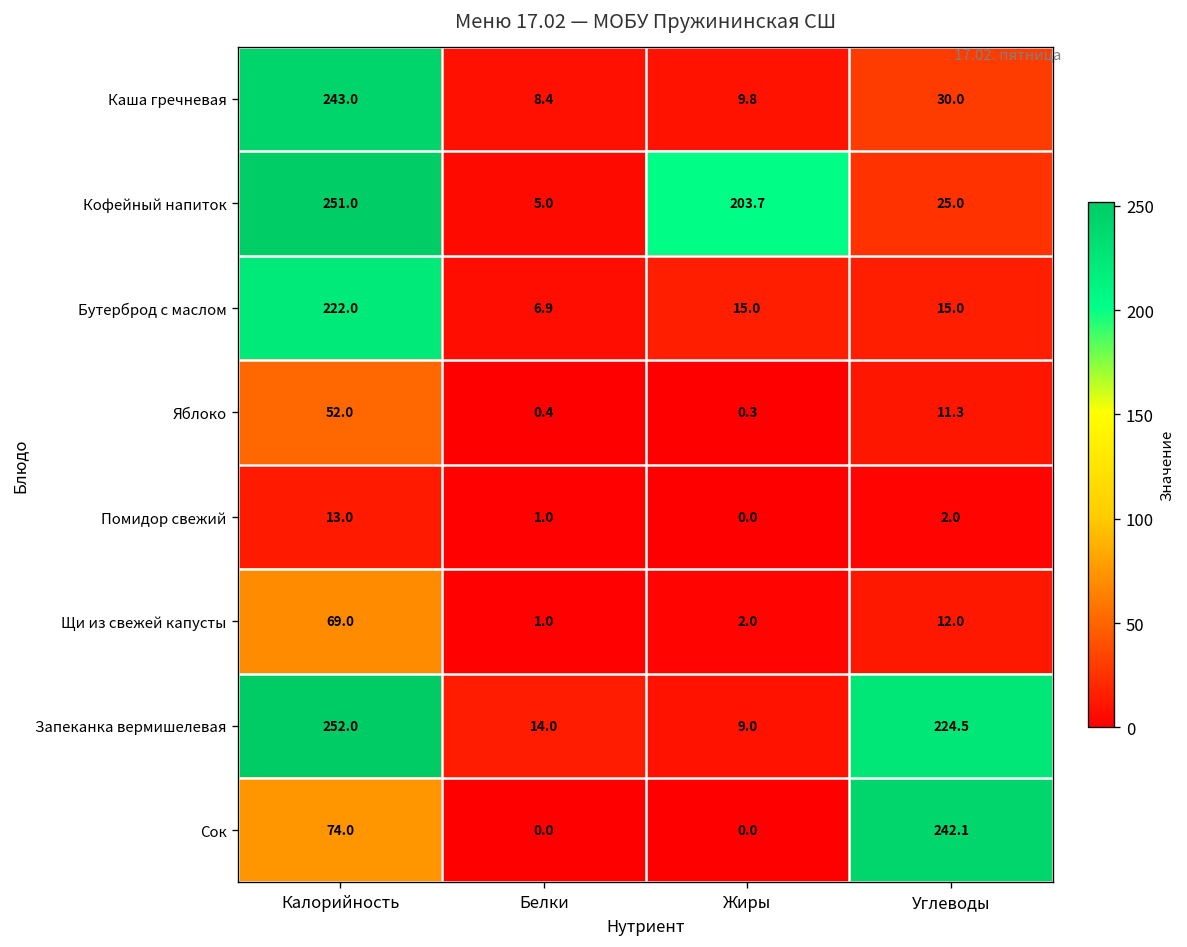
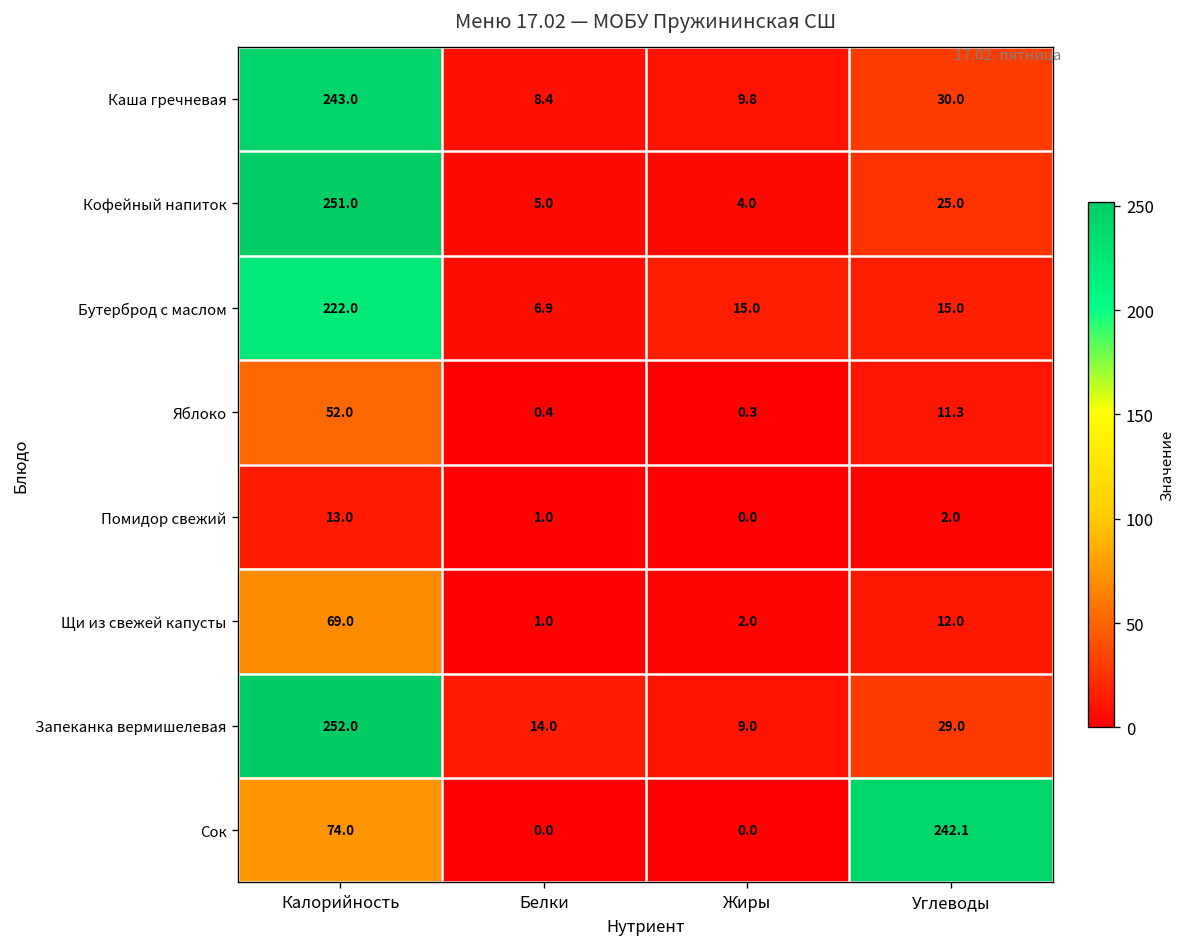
Кофейный напиток, Жиры: 203.7 -> 4.0
Запеканка вермишелевая, Углеводы: 224.5 -> 29.0
